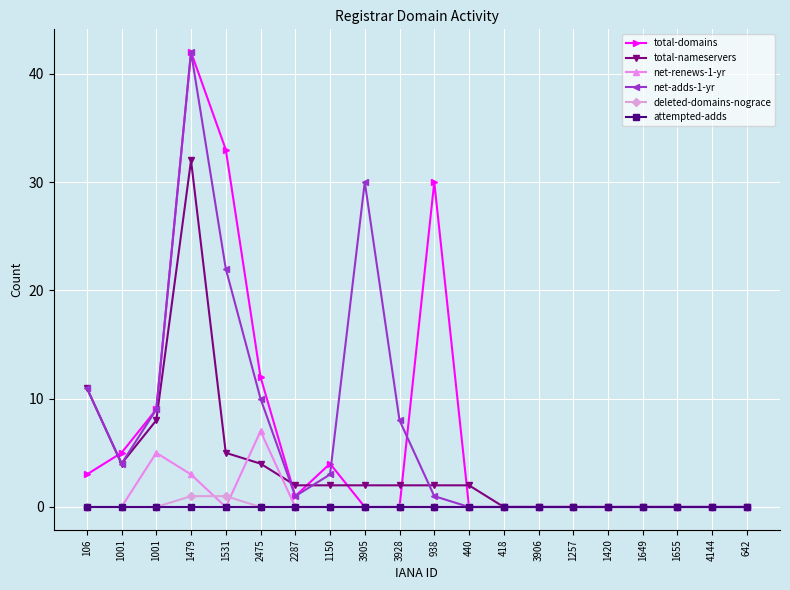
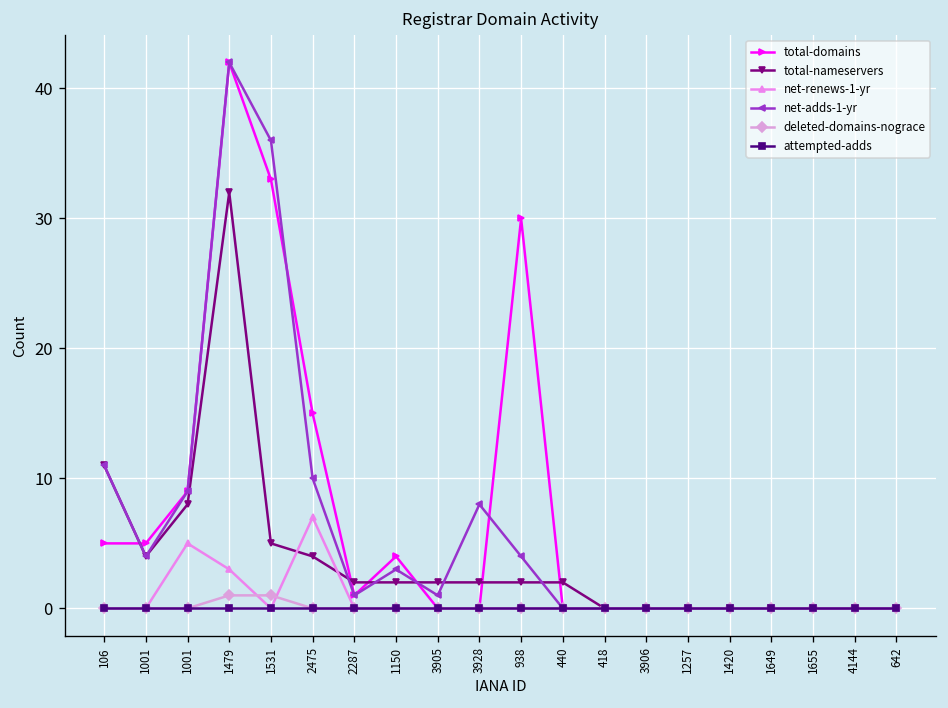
total-domains, 106: 3 -> 5
net-adds-1-yr, 1531: 22 -> 36
total-domains, 2475: 12 -> 15
net-adds-1-yr, 3905: 30 -> 1
net-adds-1-yr, 938: 1 -> 4
